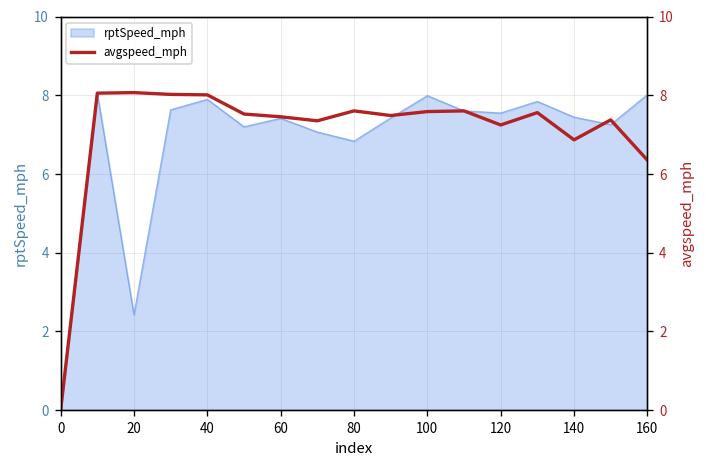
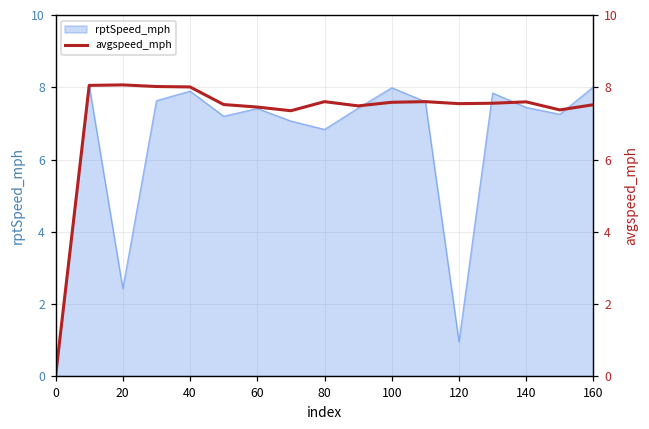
rptSpeed_mph, 120: 7.6 -> 1.0
avgspeed_mph, 120: 7.2 -> 7.6
avgspeed_mph, 140: 6.9 -> 7.6
avgspeed_mph, 160: 6.4 -> 7.5
